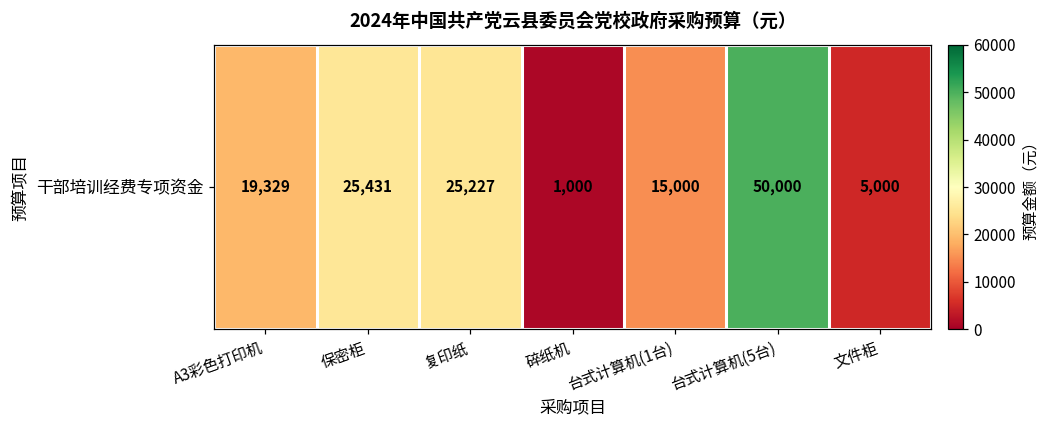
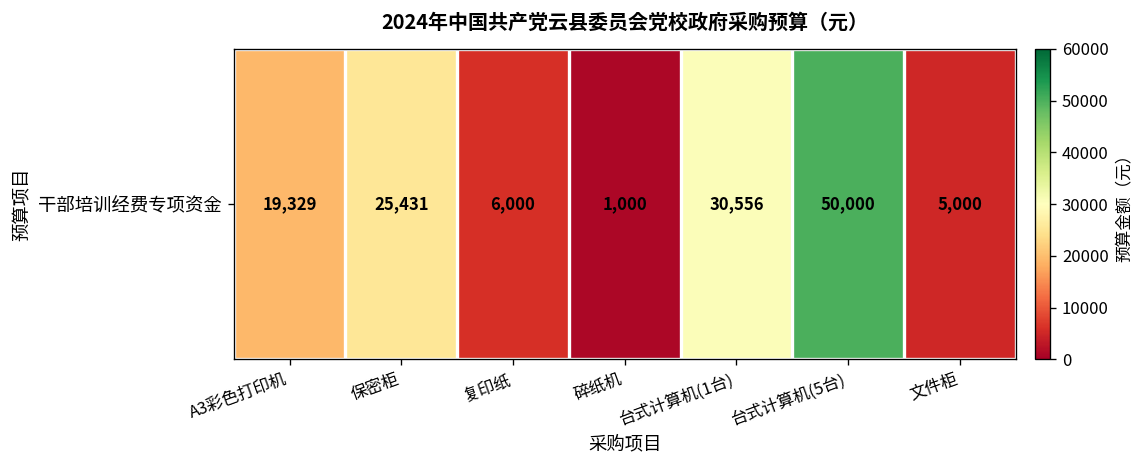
干部培训经费专项资金, 复印纸: 25,227 -> 6,000
干部培训经费专项资金, 台式计算机(1台): 15,000 -> 30,556
